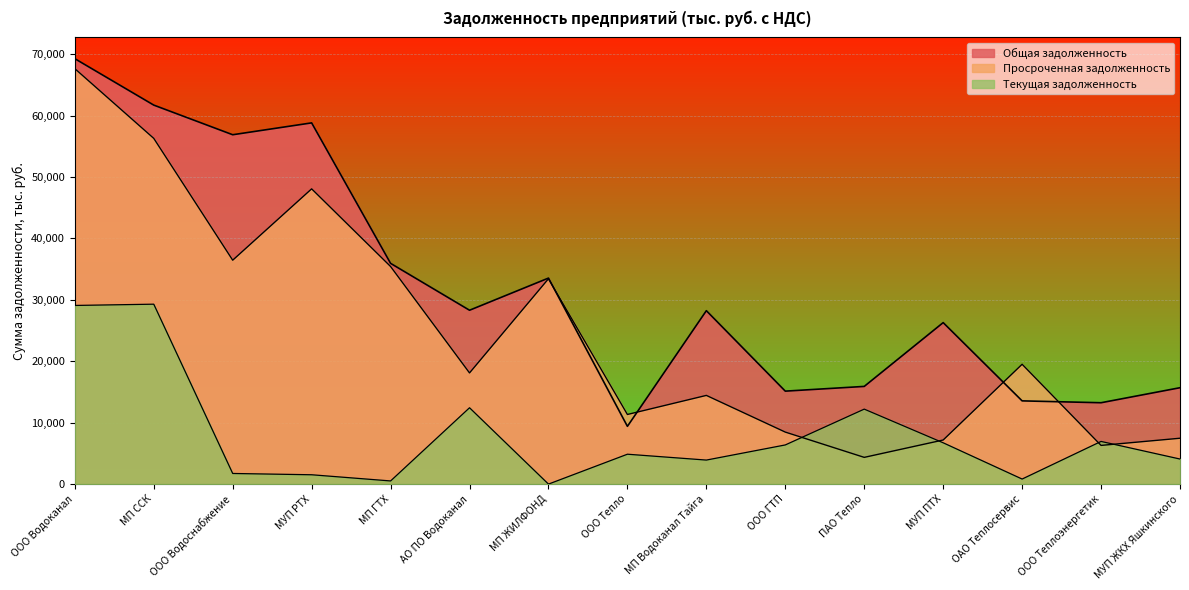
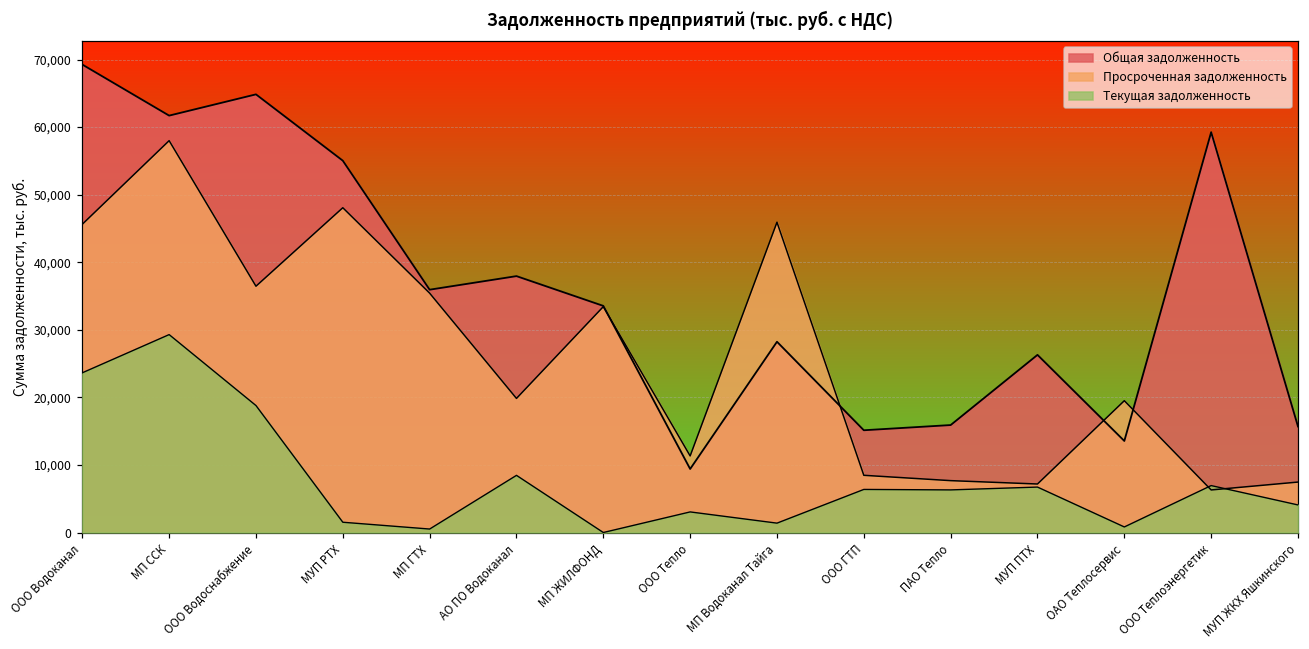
Просроченная задолженность, ООО Водоканал: 68,000 -> 46,000
Текущая задолженность, ООО Водоканал: 29,000 -> 24,000
Просроченная задолженность, МП ССК: 56,000 -> 58,000
Общая задолженность, ООО Водоснабжение: 57,000 -> 65,000
Текущая задолженность, ООО Водоснабжение: 2,000 -> 19,000
Общая задолженность, МУП РТХ: 59,000 -> 55,000
Общая задолженность, АО ПО Водоканал: 28,000 -> 38,000
Просроченная задолженность, АО ПО Водоканал: 18,000 -> 20,000
Текущая задолженность, АО ПО Водоканал: 12,000 -> 8,000
Текущая задолженность, ООО Тепло: 5,000 -> 3,000
Просроченная задолженность, МП Водоканал Тайга: 14,000 -> 46,000
Текущая задолженность, МП Водоканал Тайга: 4,000 -> 1,000
Просроченная задолженность, ПАО Тепло: 4,000 -> 8,000
Текущая задолженность, ПАО Тепло: 12,000 -> 6,000
Общая задолженность, ООО Теплоэнергетик: 13,000 -> 59,000
